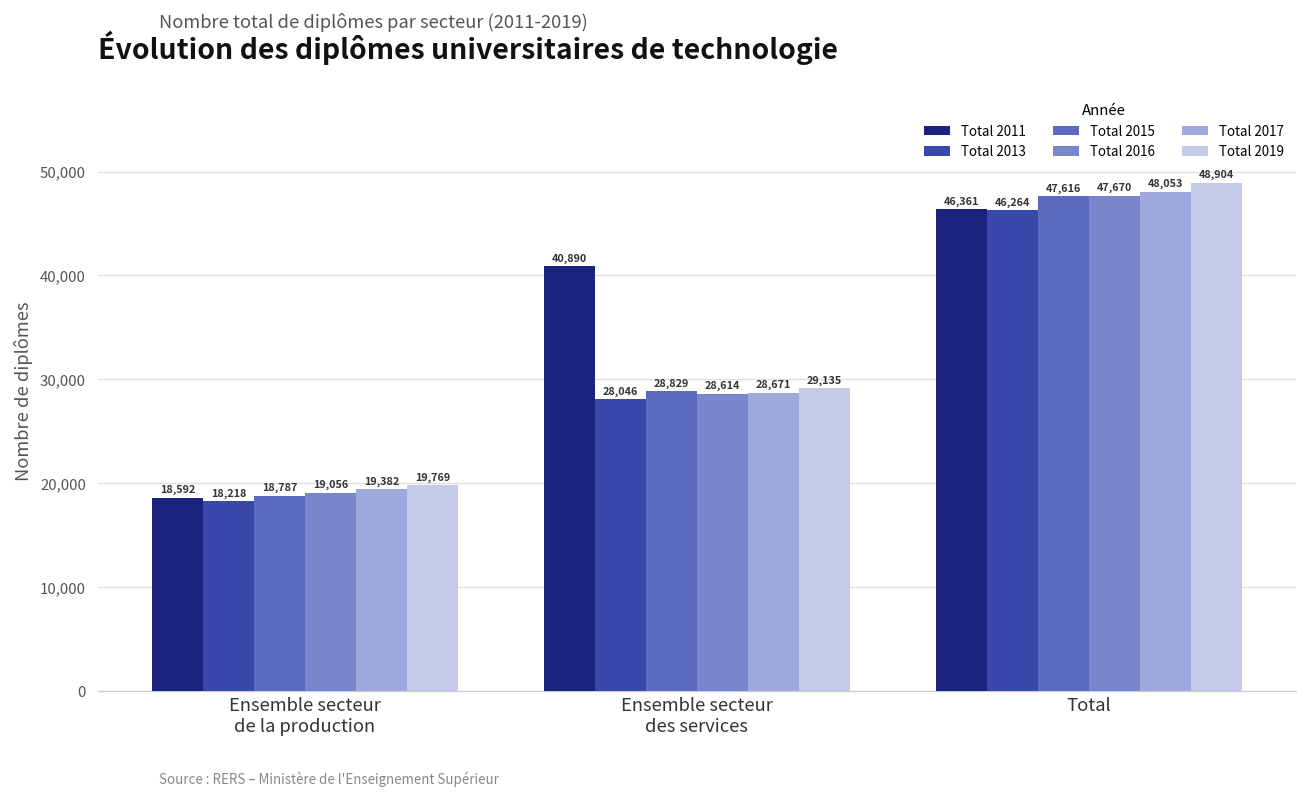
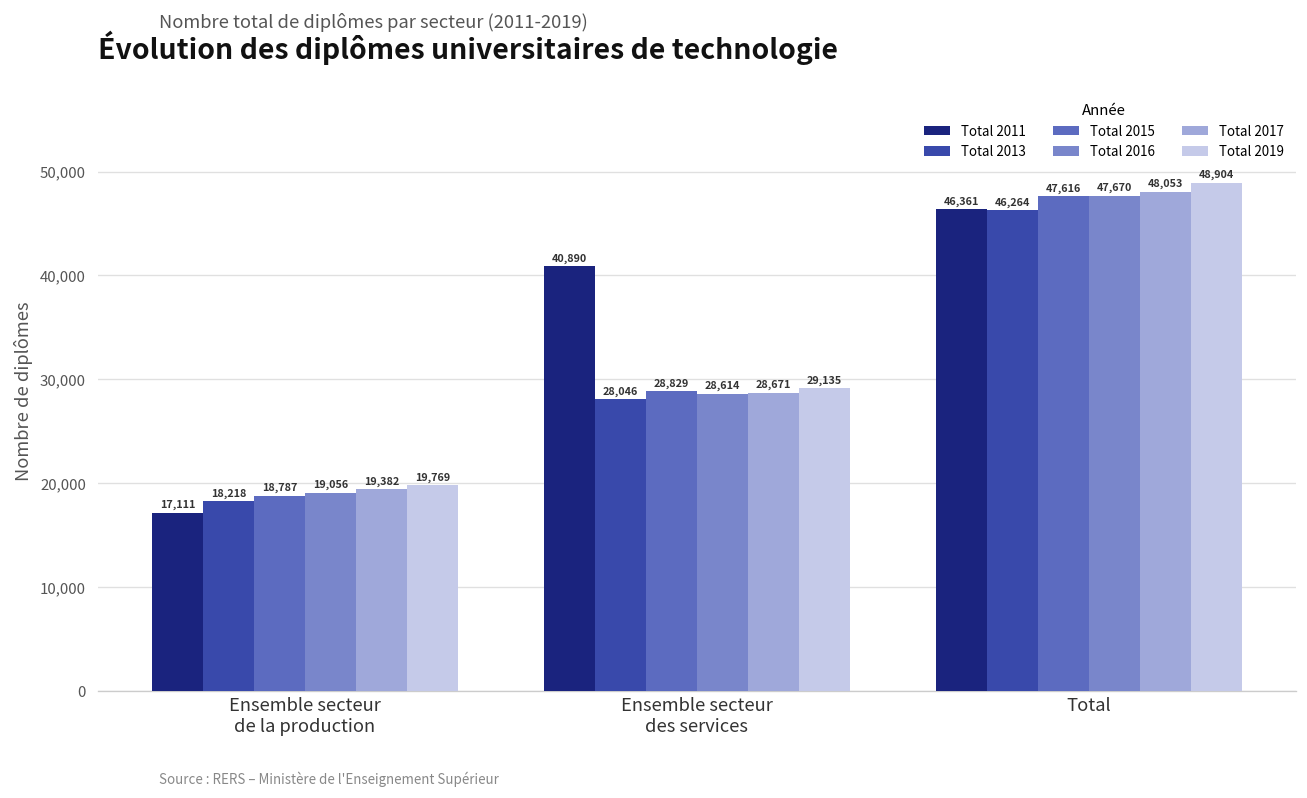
Total 2011, Ensemble secteur de la production: 18,592 -> 17,111
